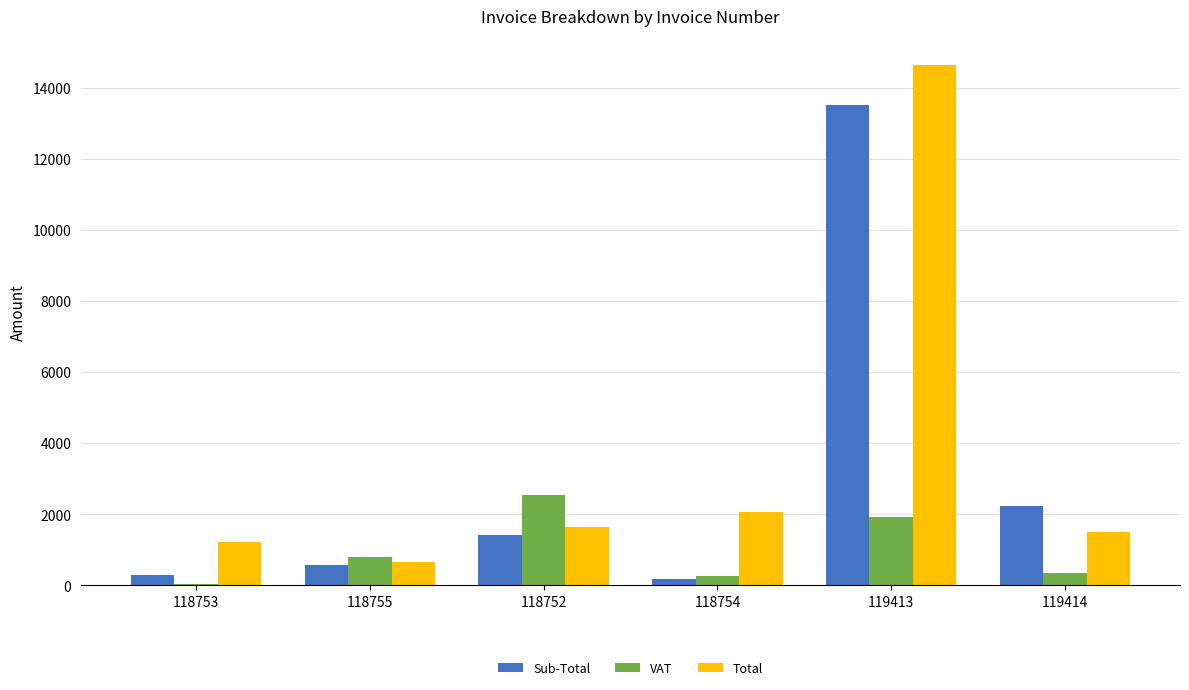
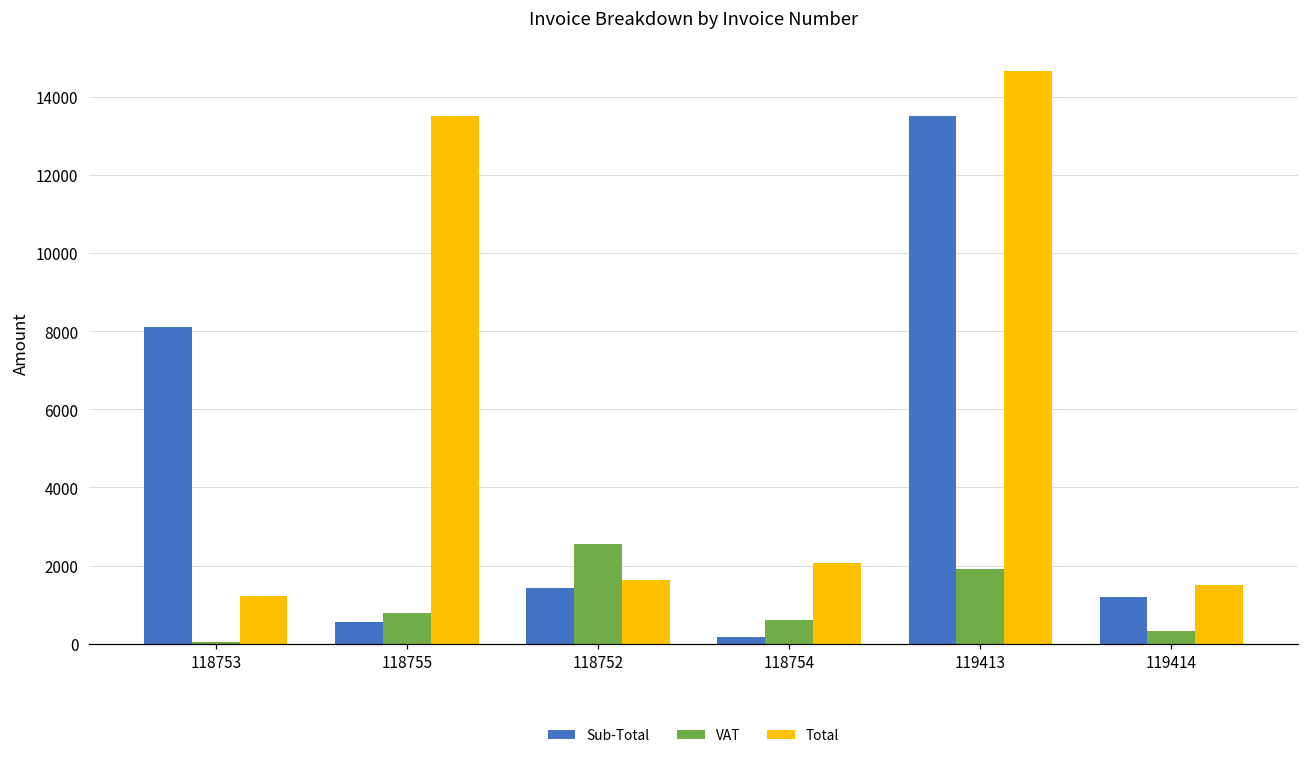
Sub-Total, 118753: 300 -> 8100
Total, 118755: 600 -> 13500
VAT, 118754: 300 -> 600
Sub-Total, 119414: 2200 -> 1200
